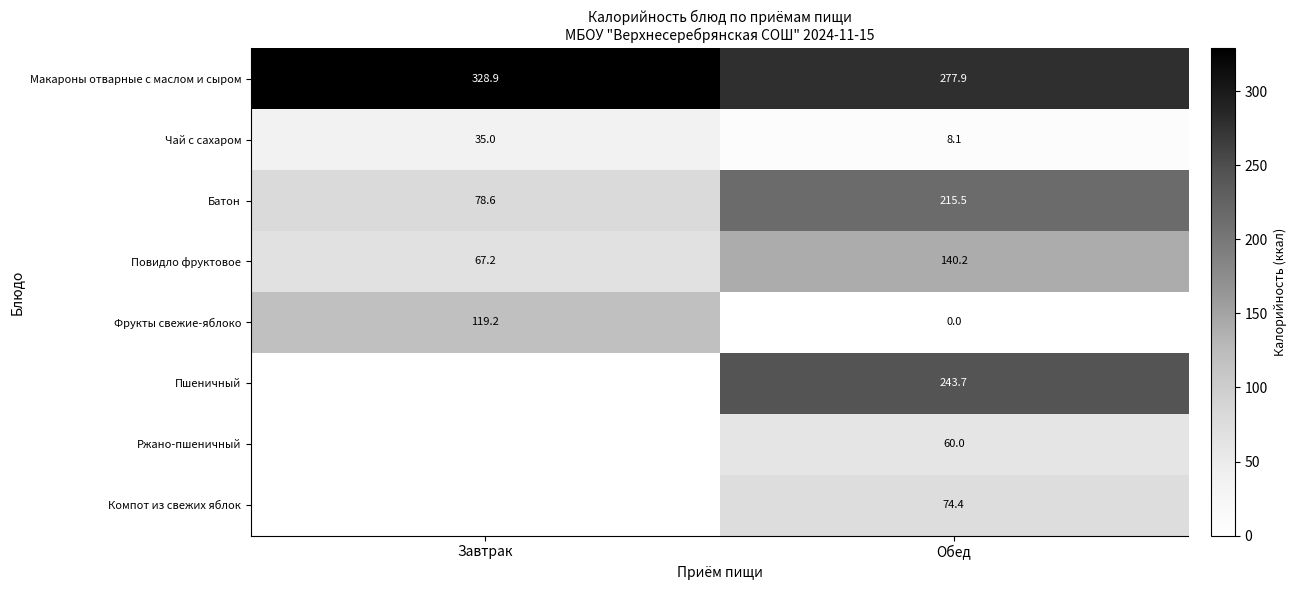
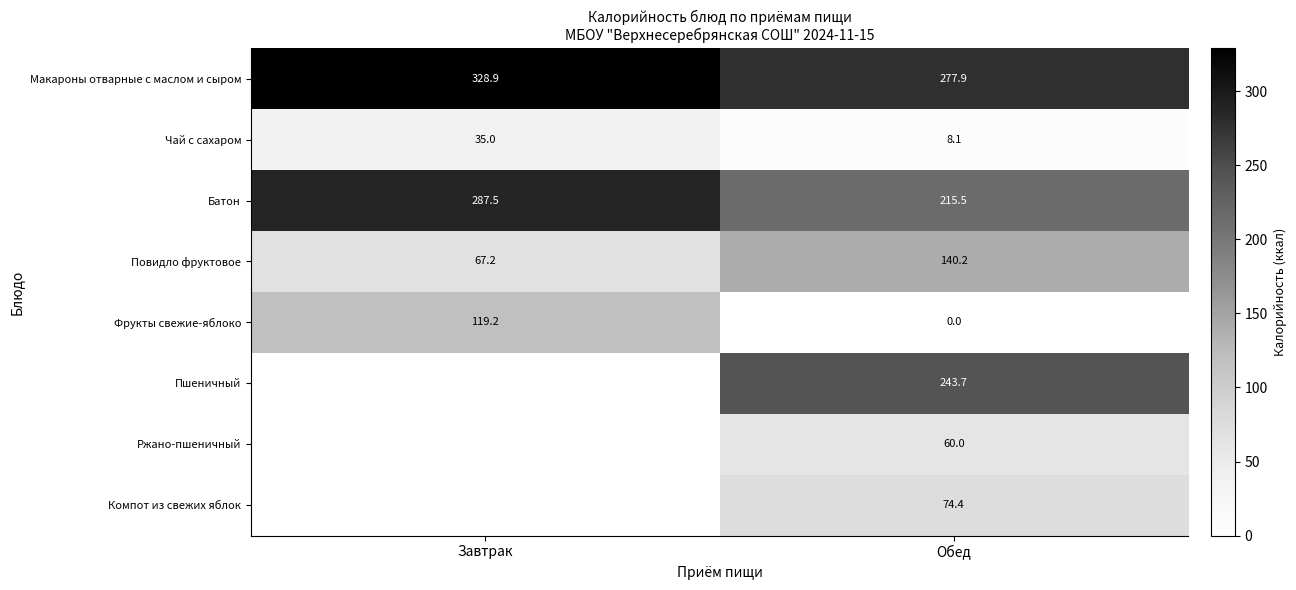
Батон, Завтрак: 78.6 -> 287.5
